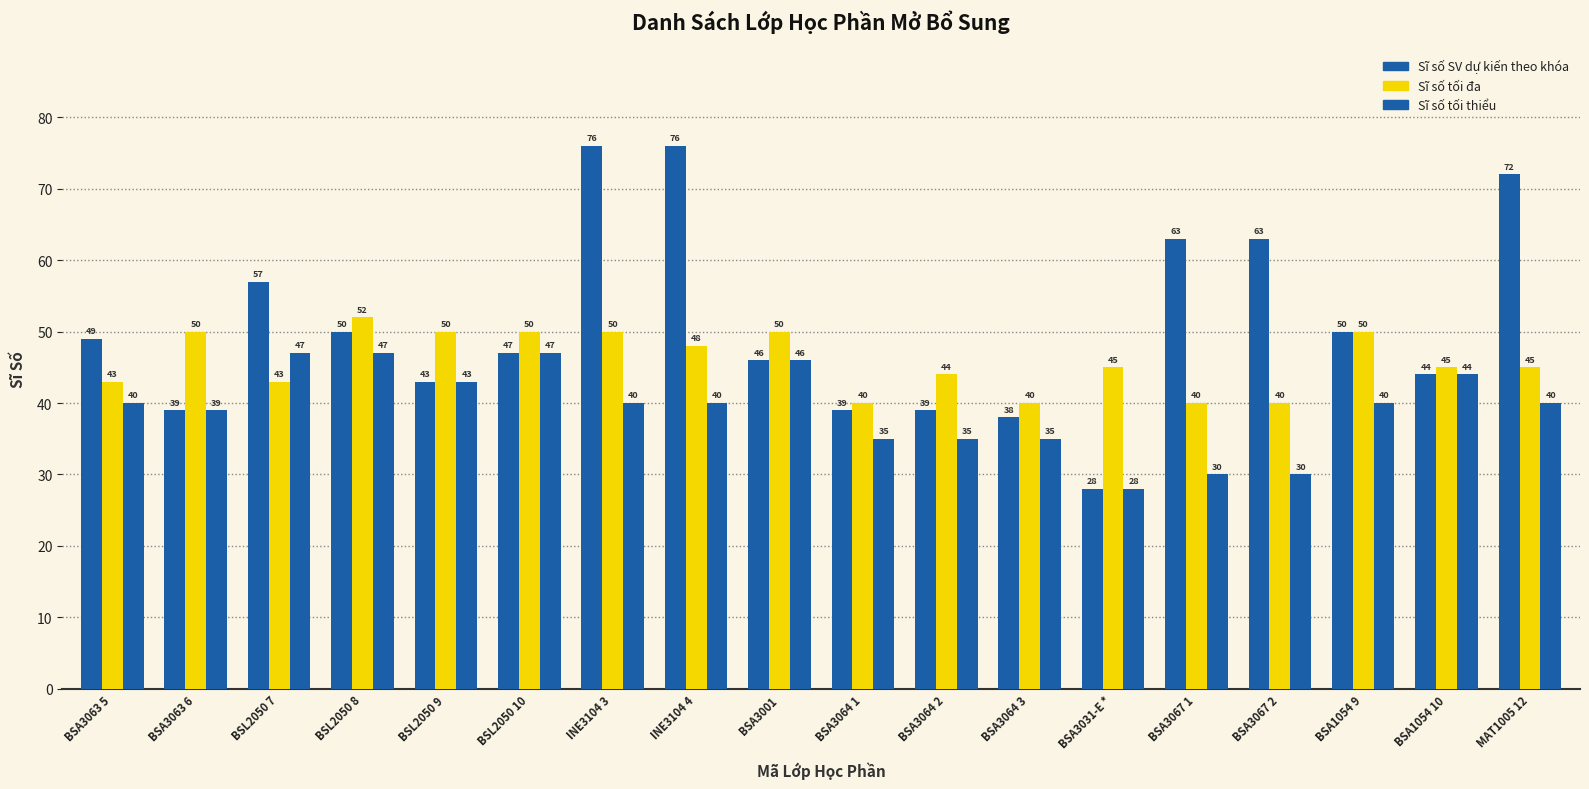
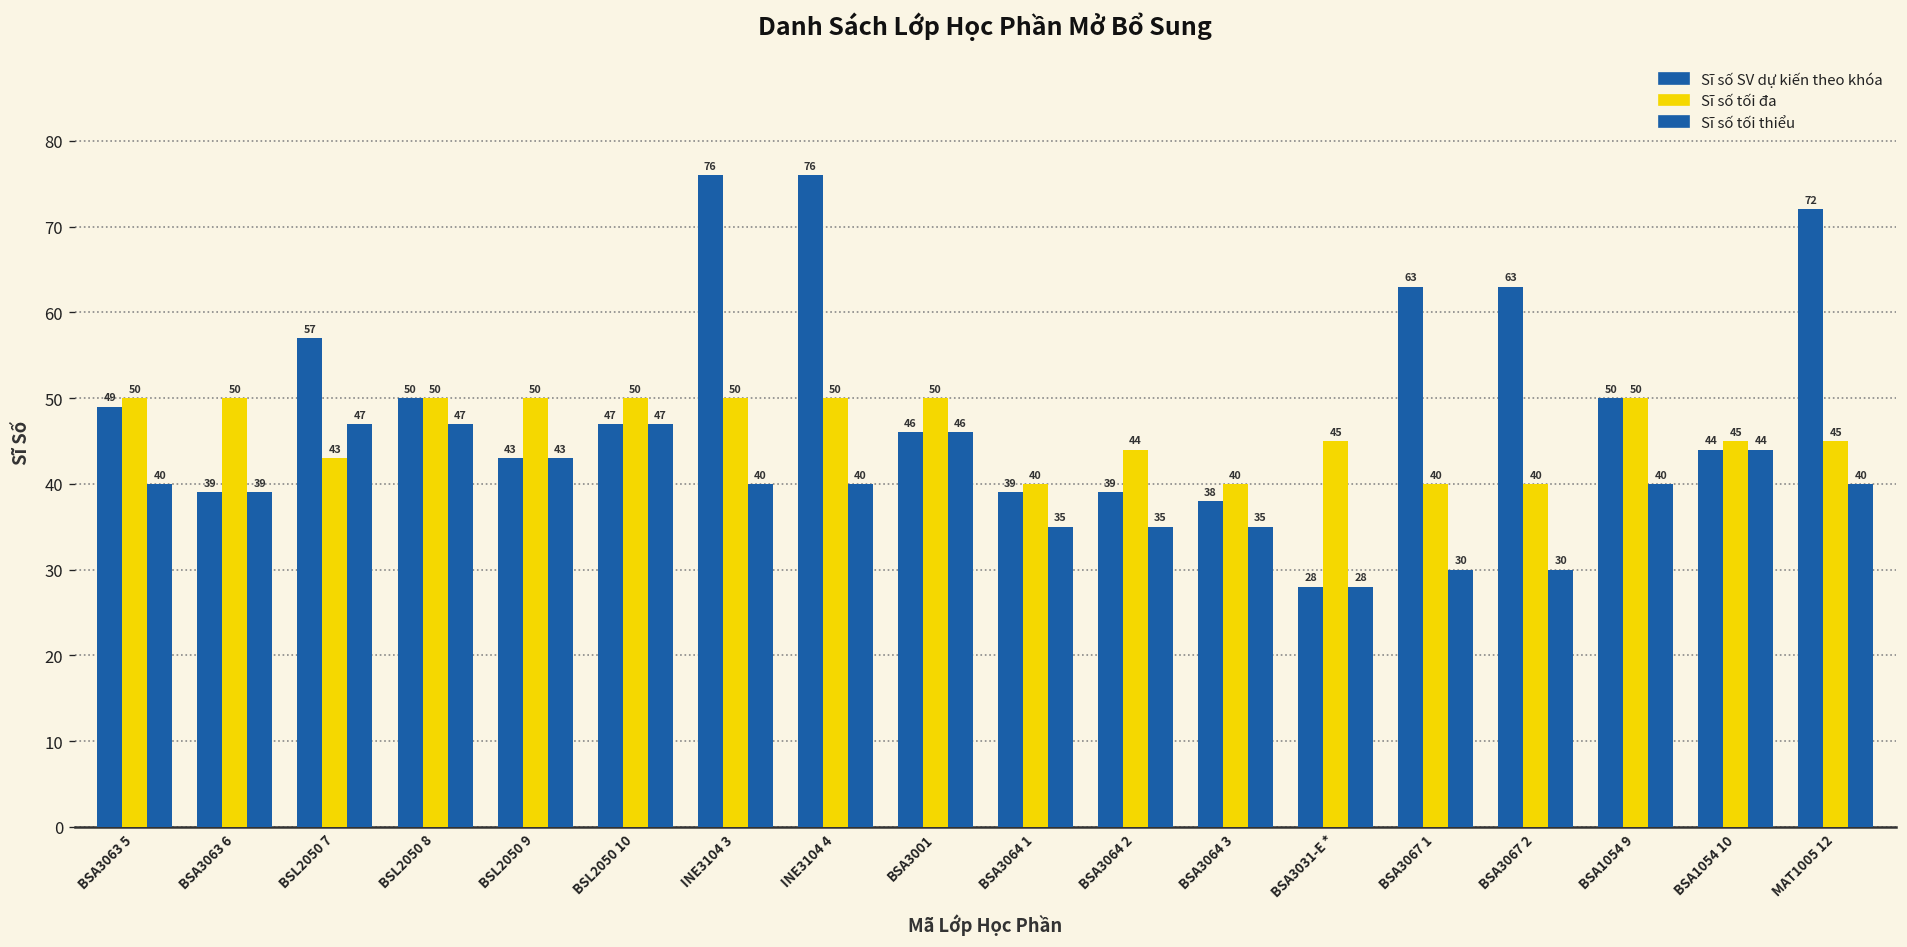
Sĩ số tối đa, BSA3063 5: 43 -> 50
Sĩ số tối đa, BSL2050 8: 52 -> 50
Sĩ số tối đa, INE3104 4: 48 -> 50
